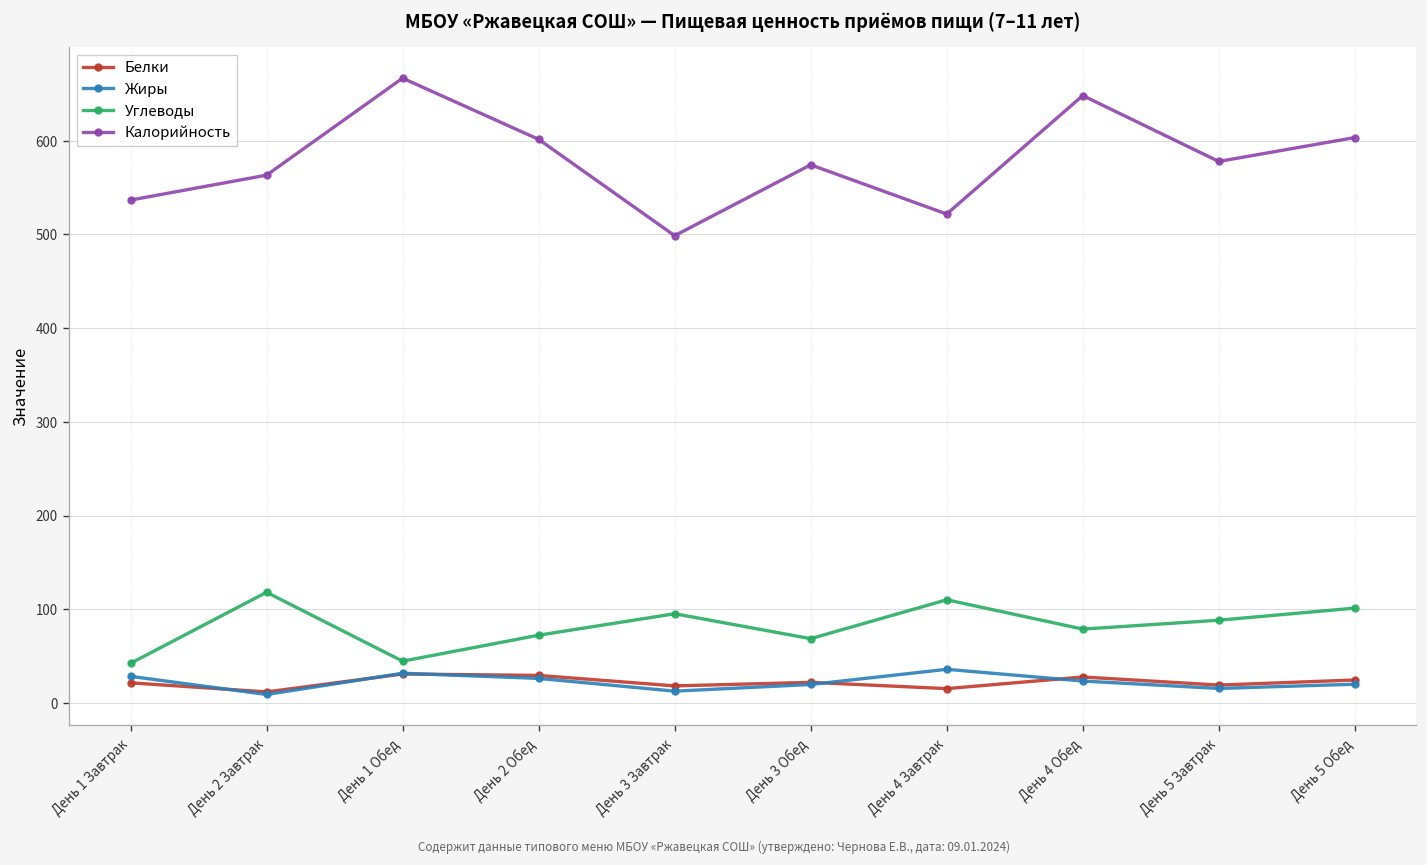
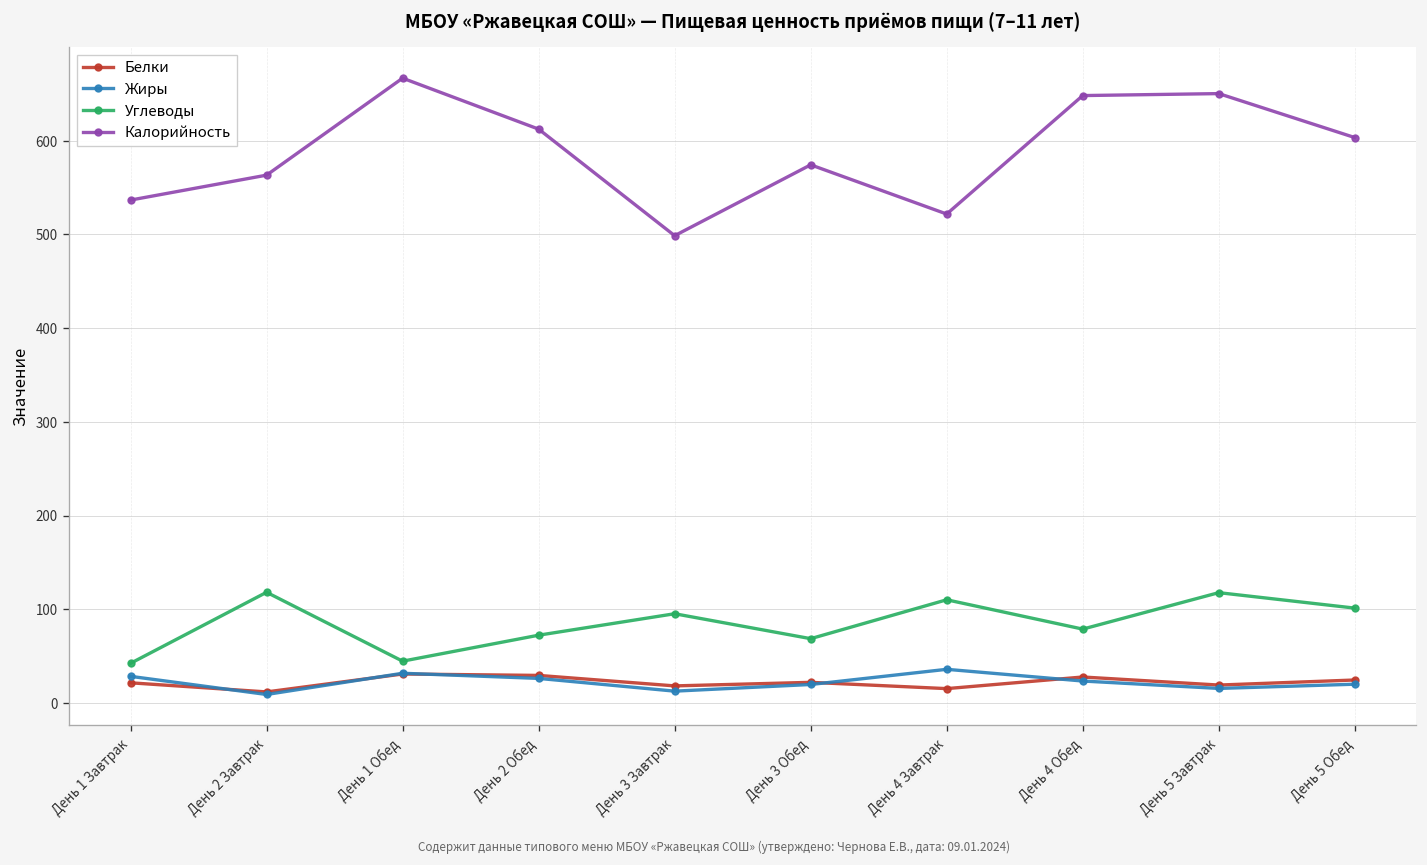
Калорийность, День 2 Обед: 600 -> 610
Углеводы, День 5 Завтрак: 90 -> 120
Калорийность, День 5 Завтрак: 580 -> 650
